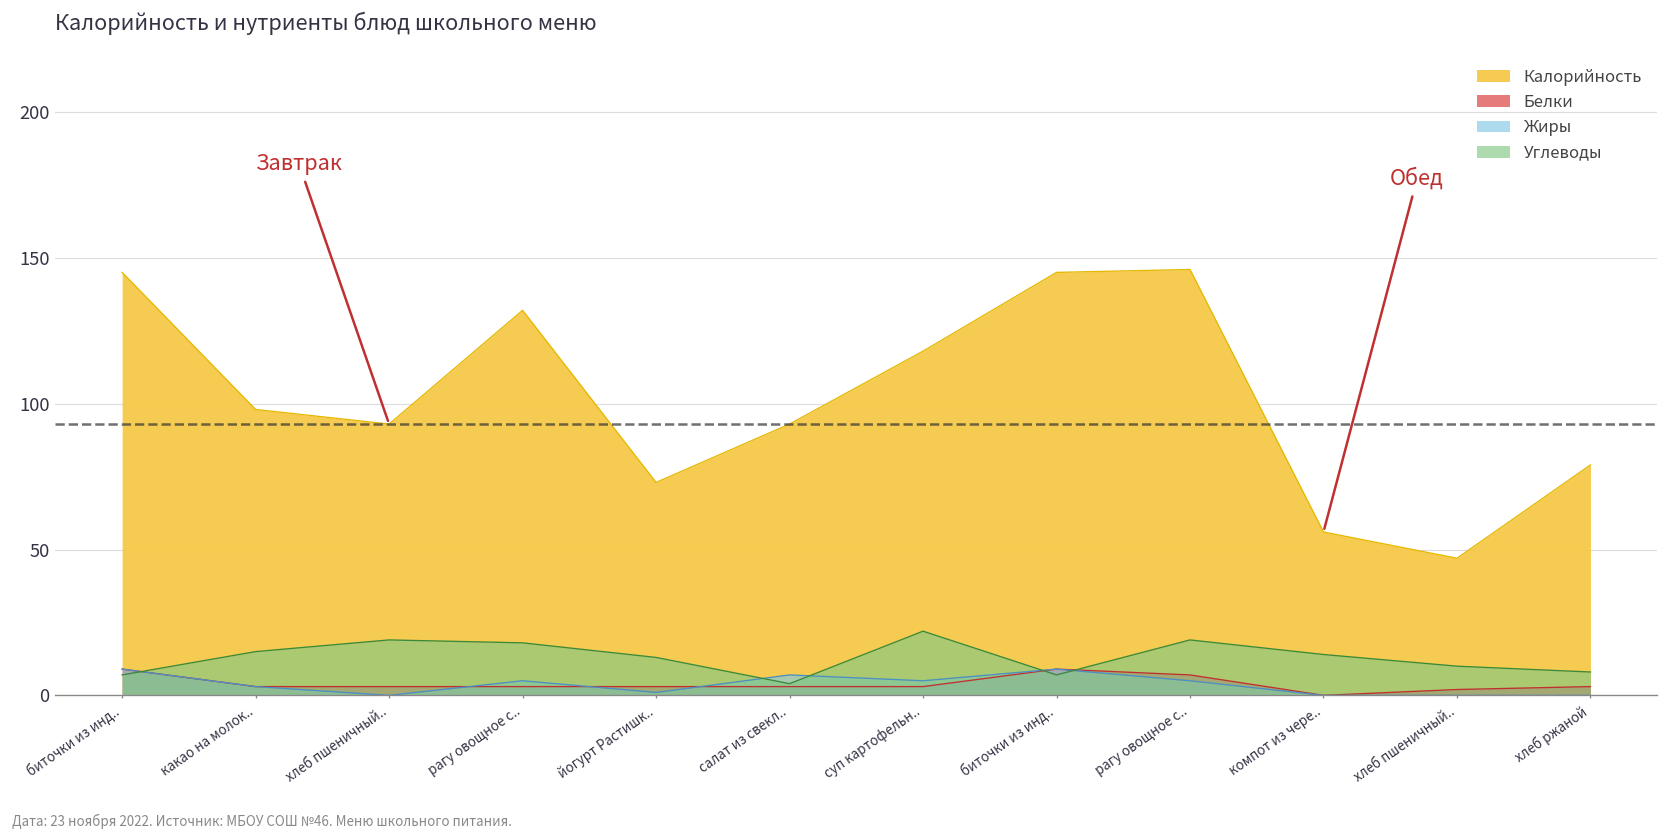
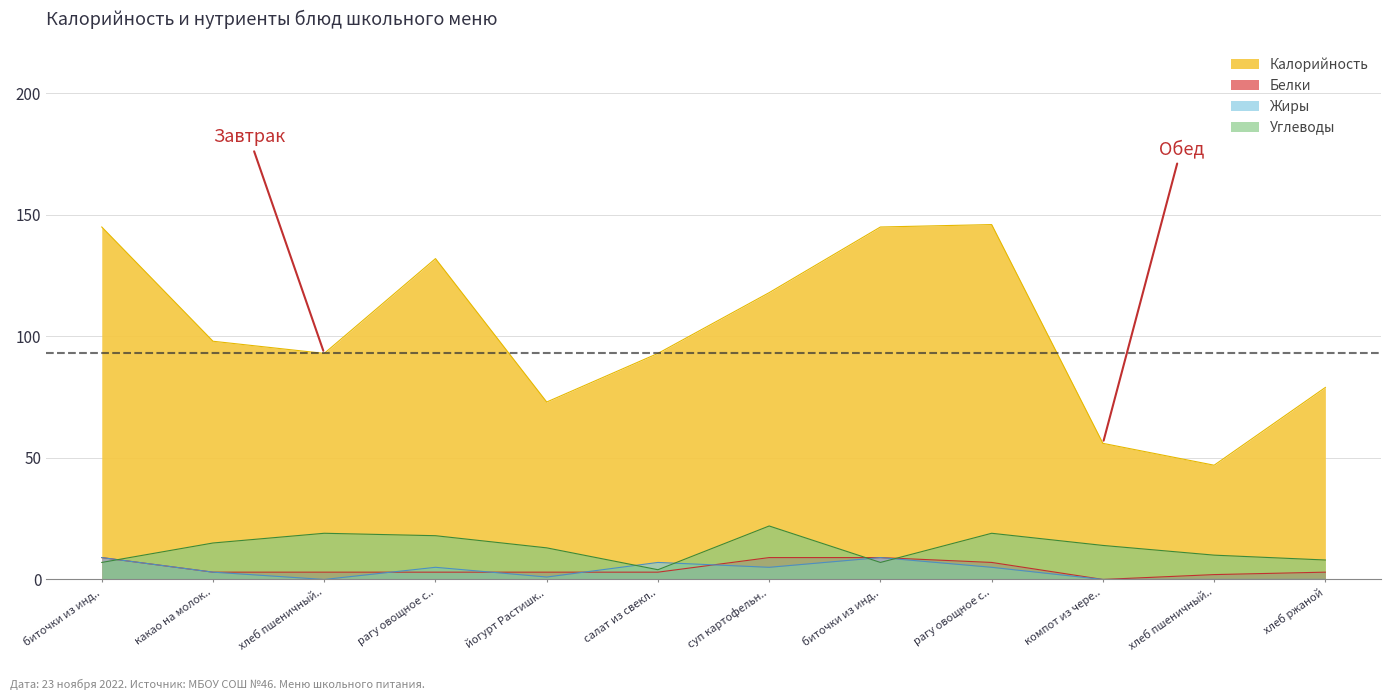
Белки, суп картофельн..: 3 -> 9
